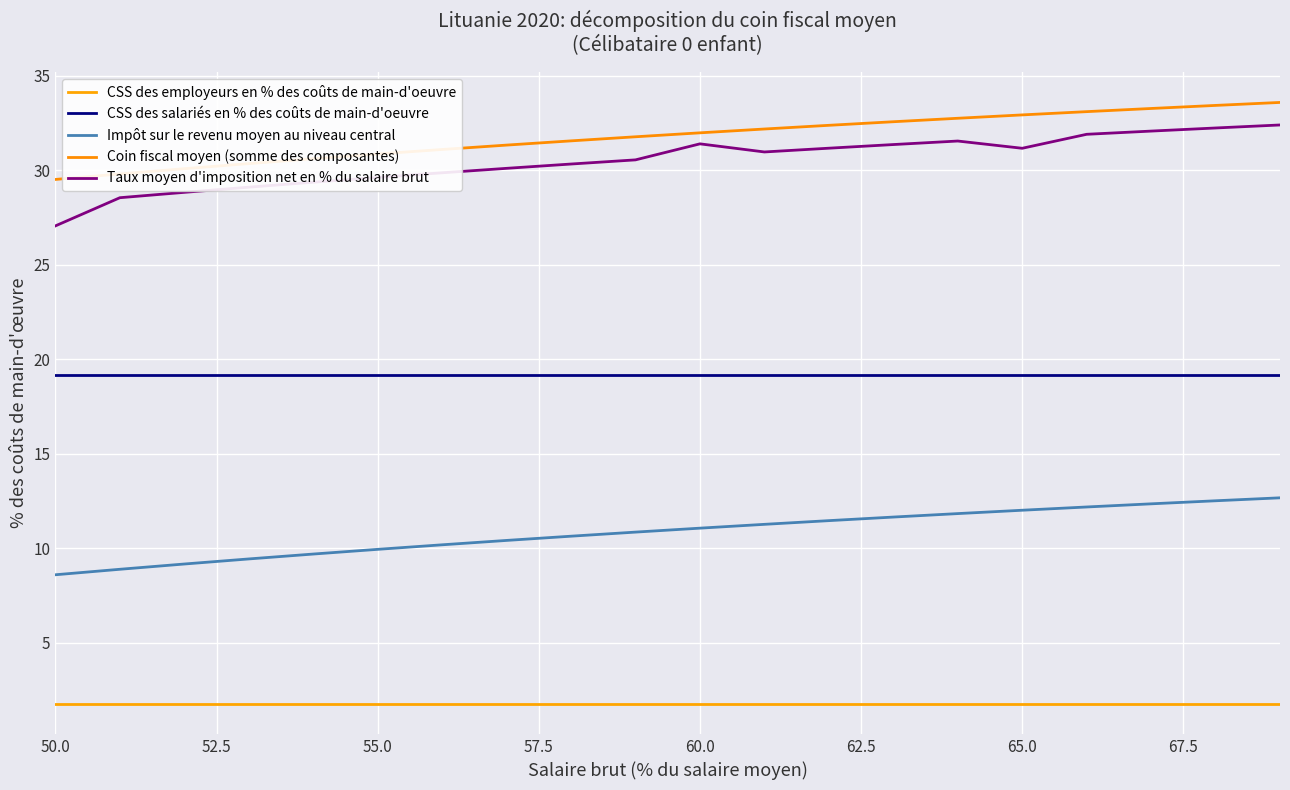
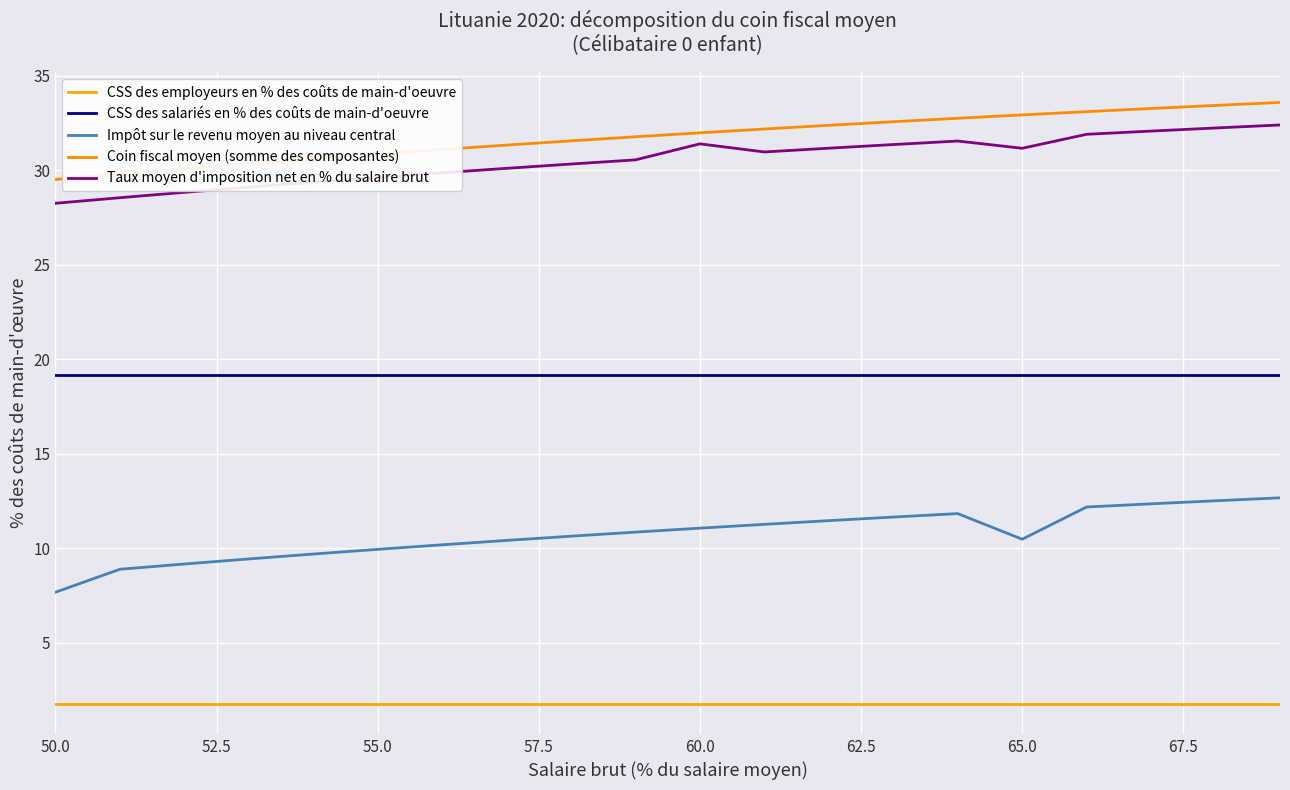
Impôt sur le revenu moyen au niveau central, 50.0: 8.6 -> 7.7
Taux moyen d'imposition net en % du salaire brut, 50.0: 27.0 -> 28.2
Impôt sur le revenu moyen au niveau central, 65.0: 12.0 -> 10.5
